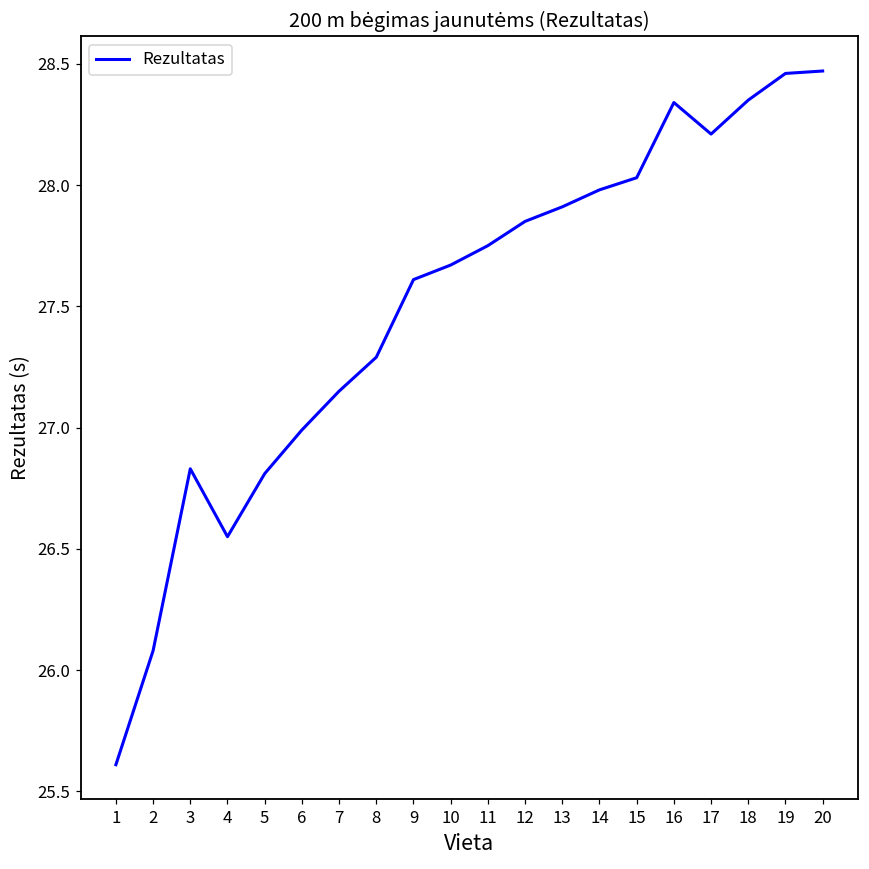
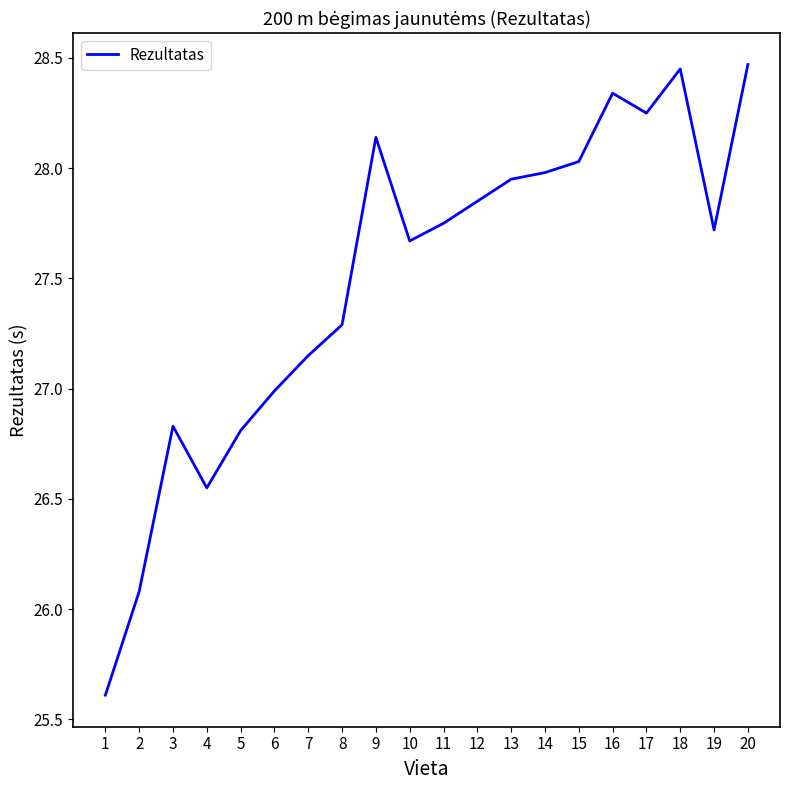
9: 27.61 -> 28.14
13: 27.91 -> 27.95
17: 28.21 -> 28.25
18: 28.35 -> 28.45
19: 28.46 -> 27.72
